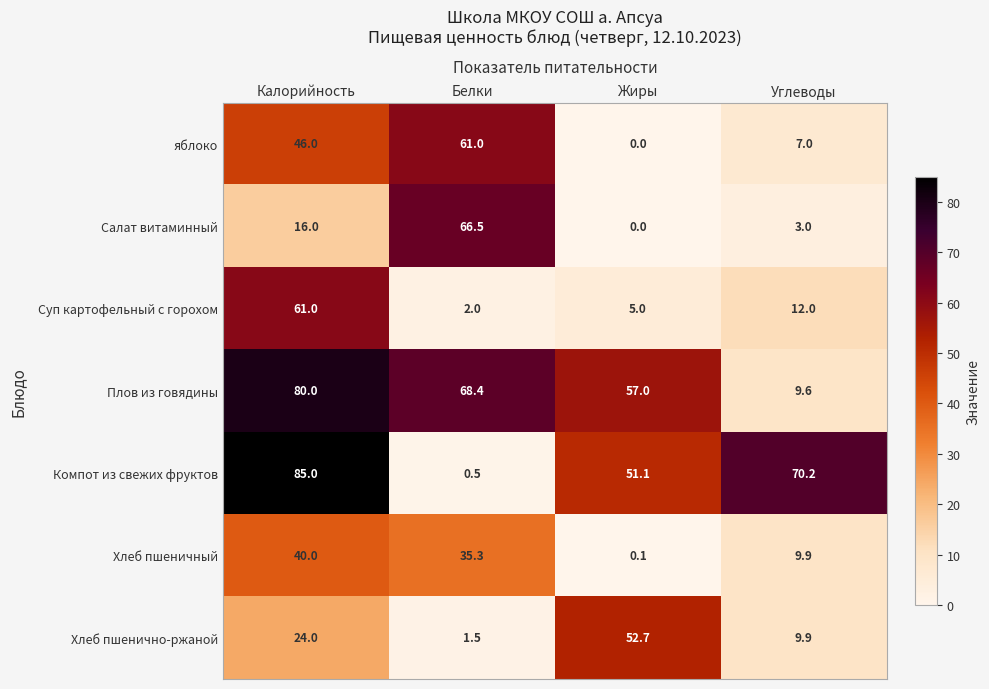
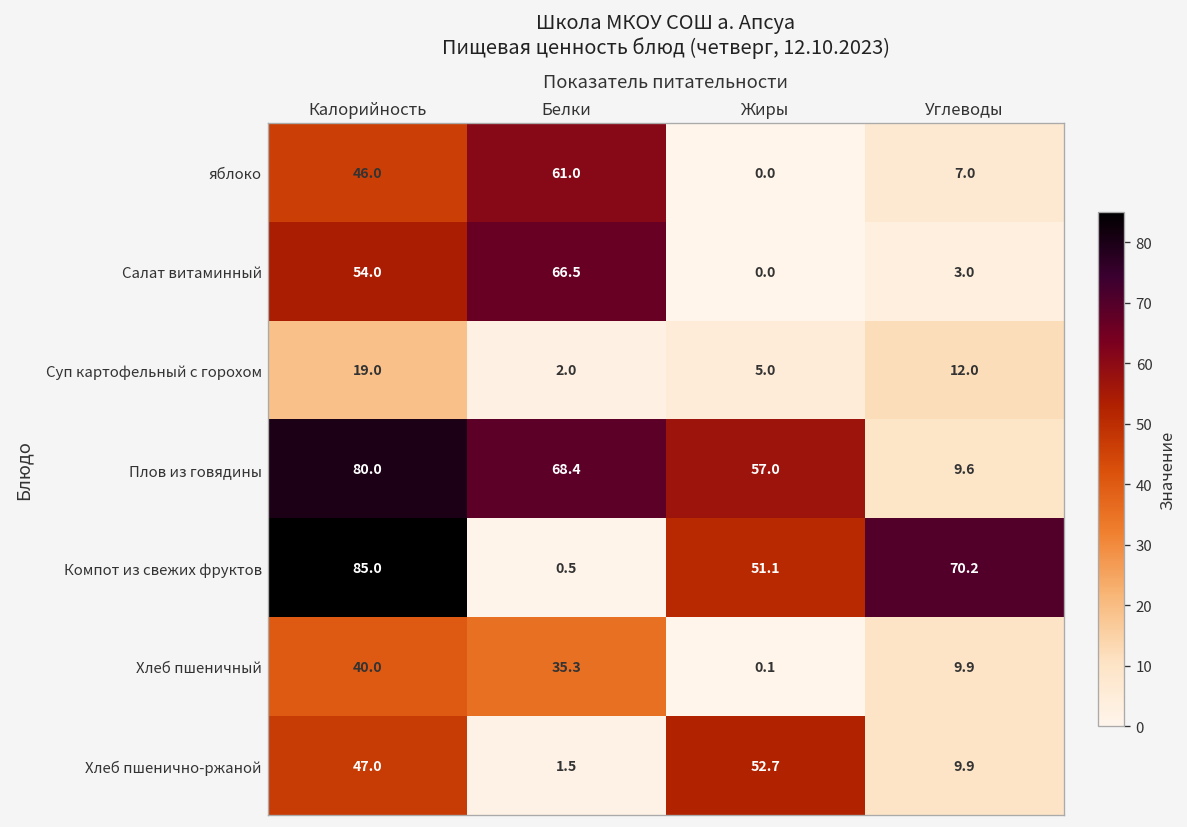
Салат витаминный, Калорийность: 16.0 -> 54.0
Суп картофельный с горохом, Калорийность: 61.0 -> 19.0
Хлеб пшенично-ржаной, Калорийность: 24.0 -> 47.0
